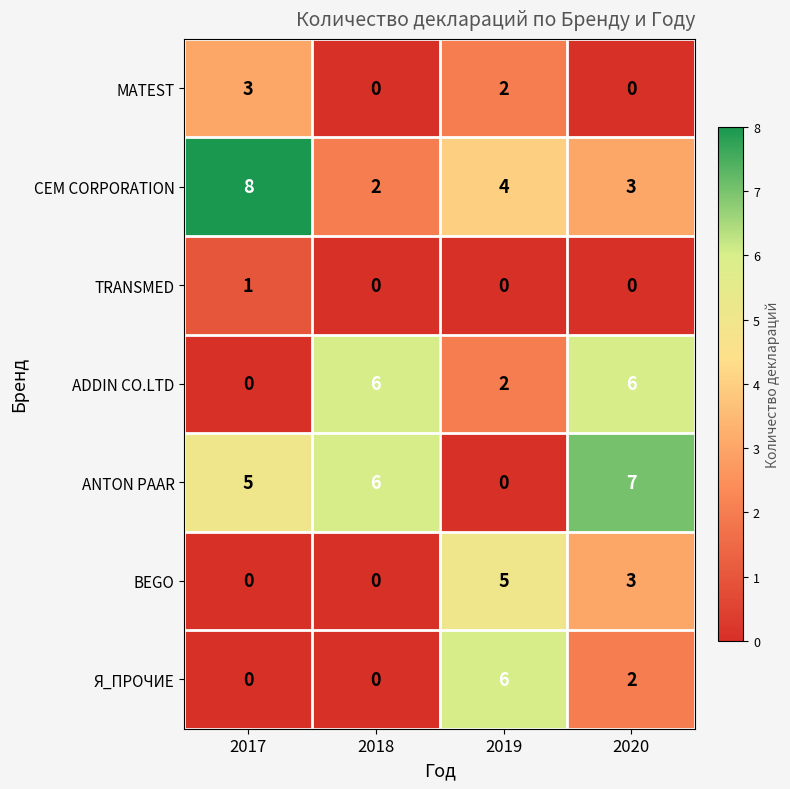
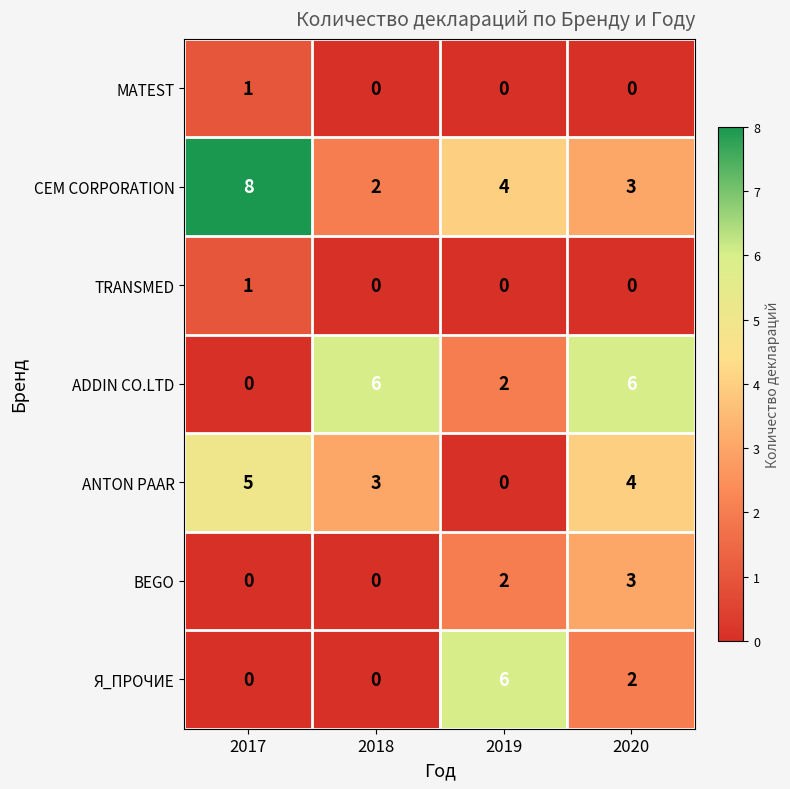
MATEST, 2017: 3 -> 1
MATEST, 2019: 2 -> 0
ANTON PAAR, 2018: 6 -> 3
ANTON PAAR, 2020: 7 -> 4
BEGO, 2019: 5 -> 2
